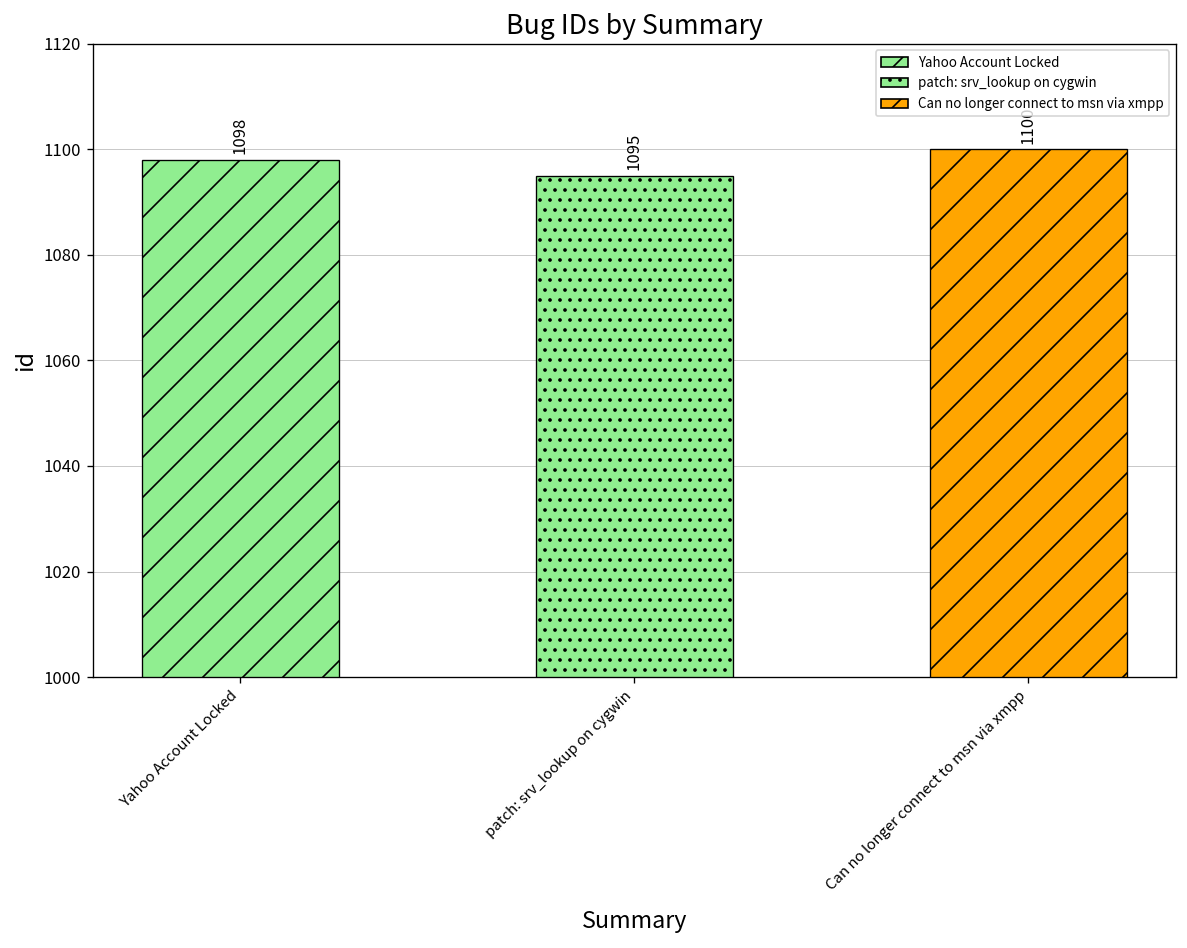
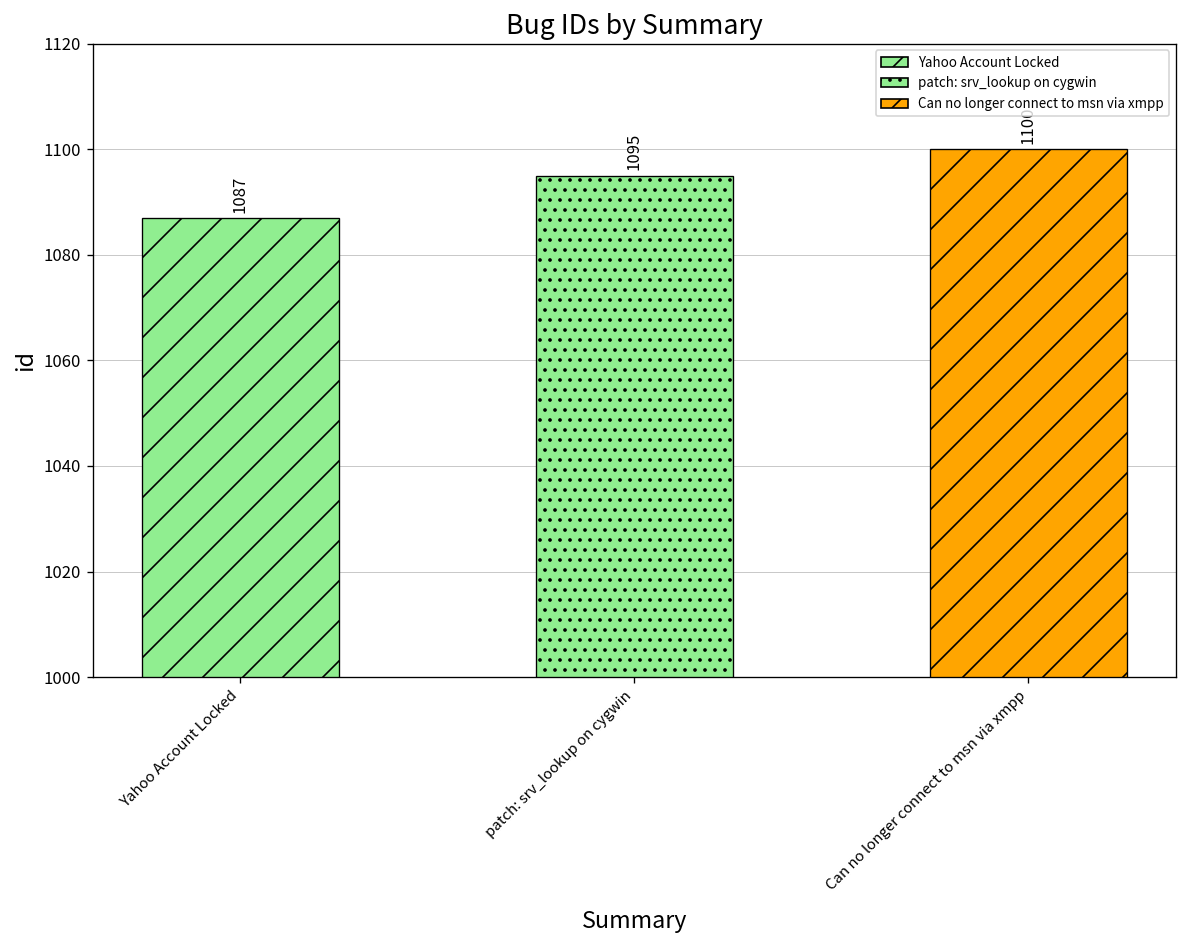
Yahoo Account Locked: 1098 -> 1087
